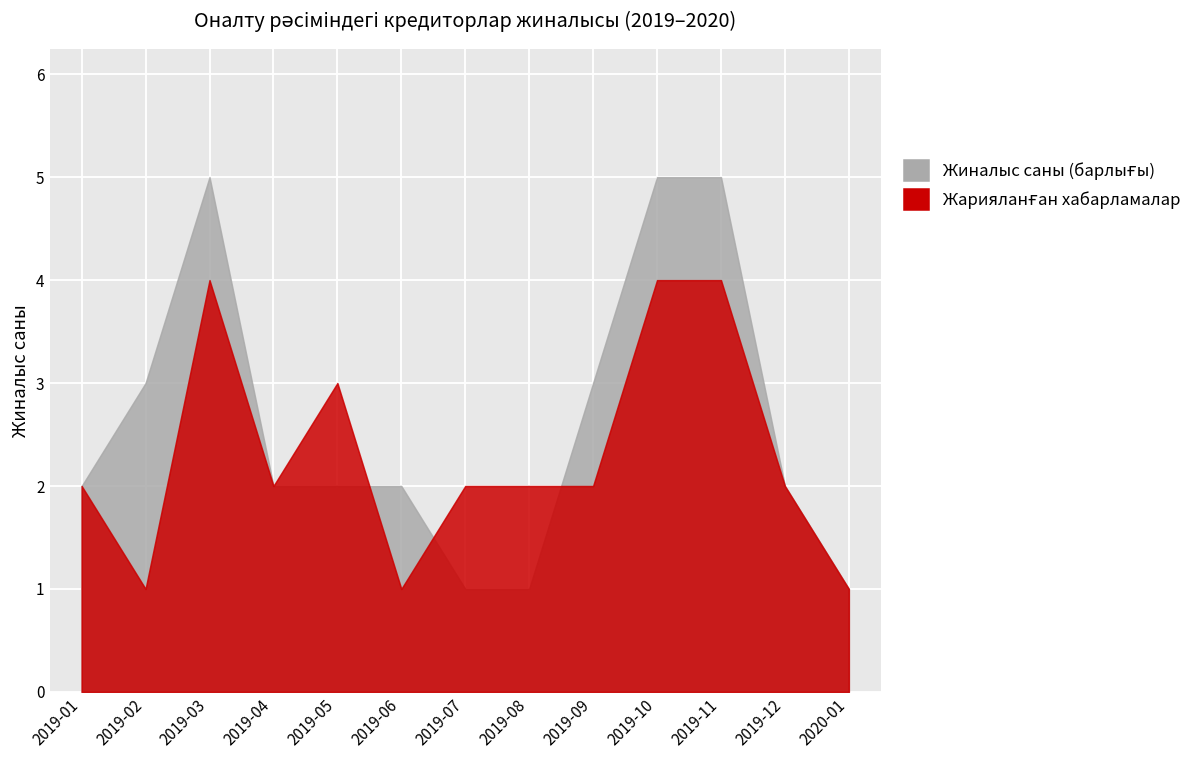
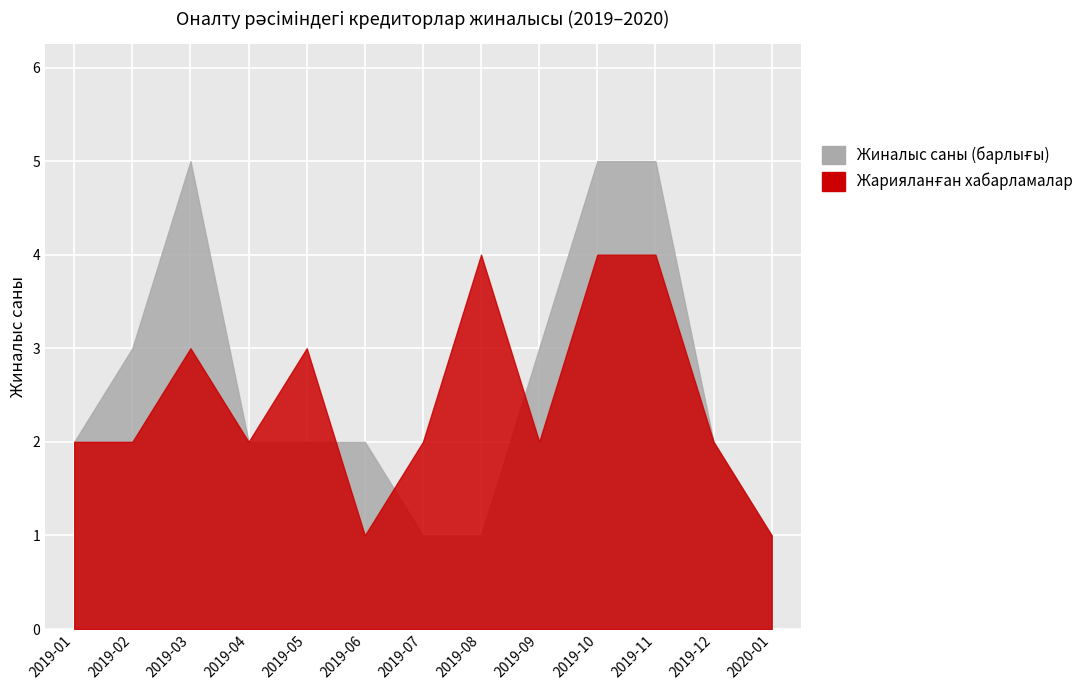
Жарияланған хабарламалар, 2019-02: 1 -> 2
Жарияланған хабарламалар, 2019-03: 4 -> 3
Жарияланған хабарламалар, 2019-08: 2 -> 4
